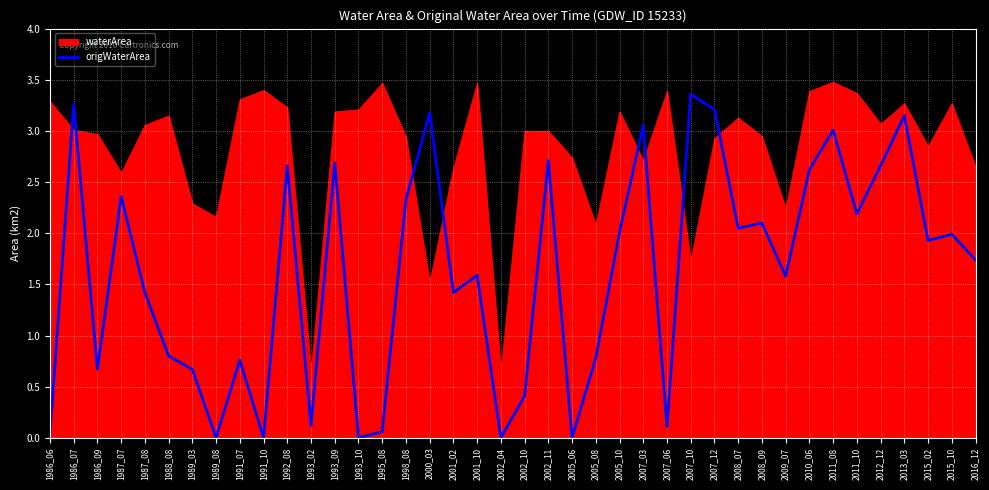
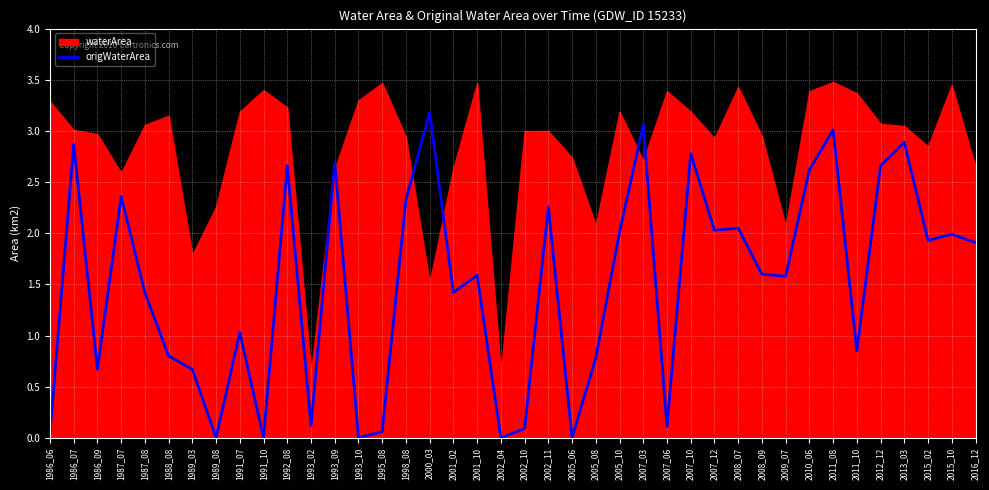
origWaterArea, 1986_07: 3.26 -> 2.87
waterArea, 1989_03: 2.29 -> 1.79
waterArea, 1989_08: 2.16 -> 2.26
origWaterArea, 1991_07: 0.76 -> 1.03
waterArea, 1991_07: 3.31 -> 3.19
waterArea, 1993_09: 3.19 -> 2.63
waterArea, 1993_10: 3.21 -> 3.30
origWaterArea, 2002_10: 0.41 -> 0.09
origWaterArea, 2002_11: 2.71 -> 2.26
origWaterArea, 2007_10: 3.36 -> 2.78
waterArea, 2007_10: 1.73 -> 3.19
origWaterArea, 2007_12: 3.21 -> 2.03
waterArea, 2008_07: 3.13 -> 3.43
origWaterArea, 2008_09: 2.1 -> 1.6
waterArea, 2009_07: 2.24 -> 2.07
origWaterArea, 2011_10: 2.19 -> 0.85
origWaterArea, 2013_03: 3.15 -> 2.89
waterArea, 2013_03: 3.27 -> 3.05
waterArea, 2015_10: 3.27 -> 3.45
origWaterArea, 2016_12: 1.74 -> 1.91
